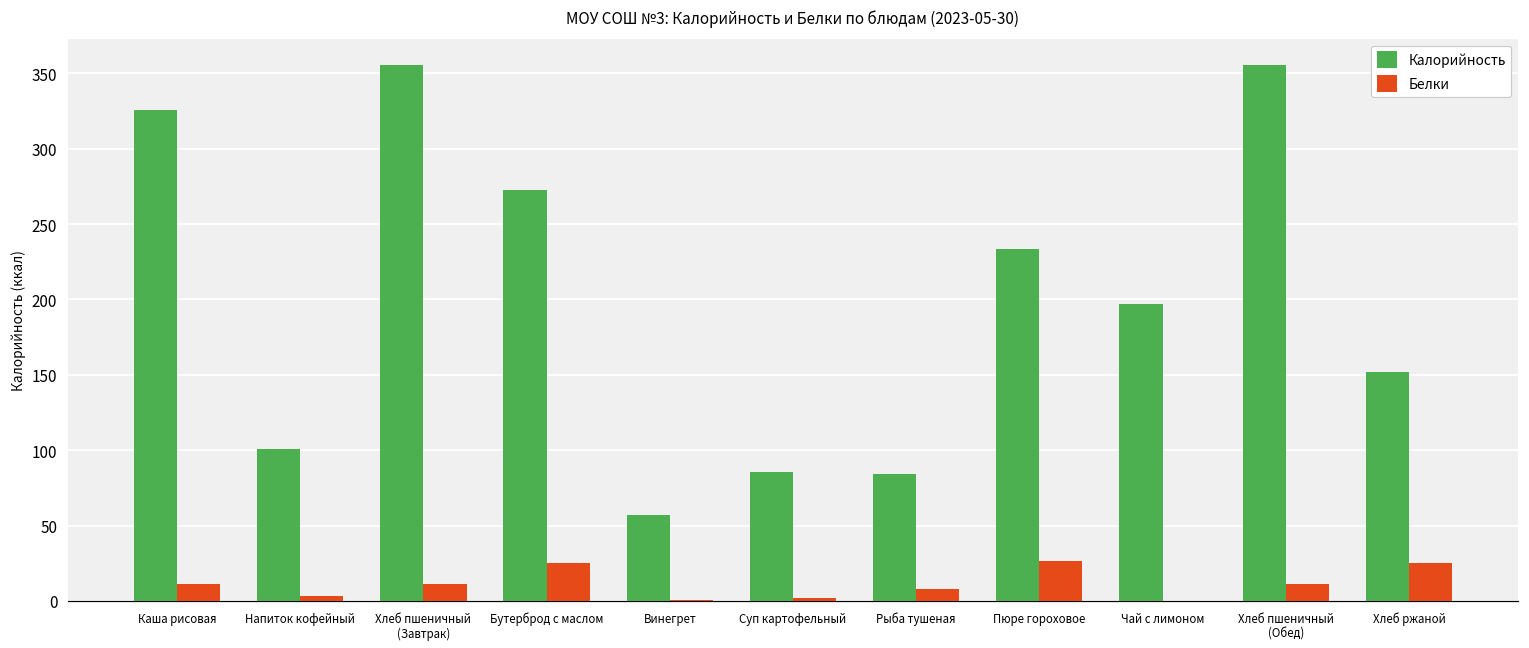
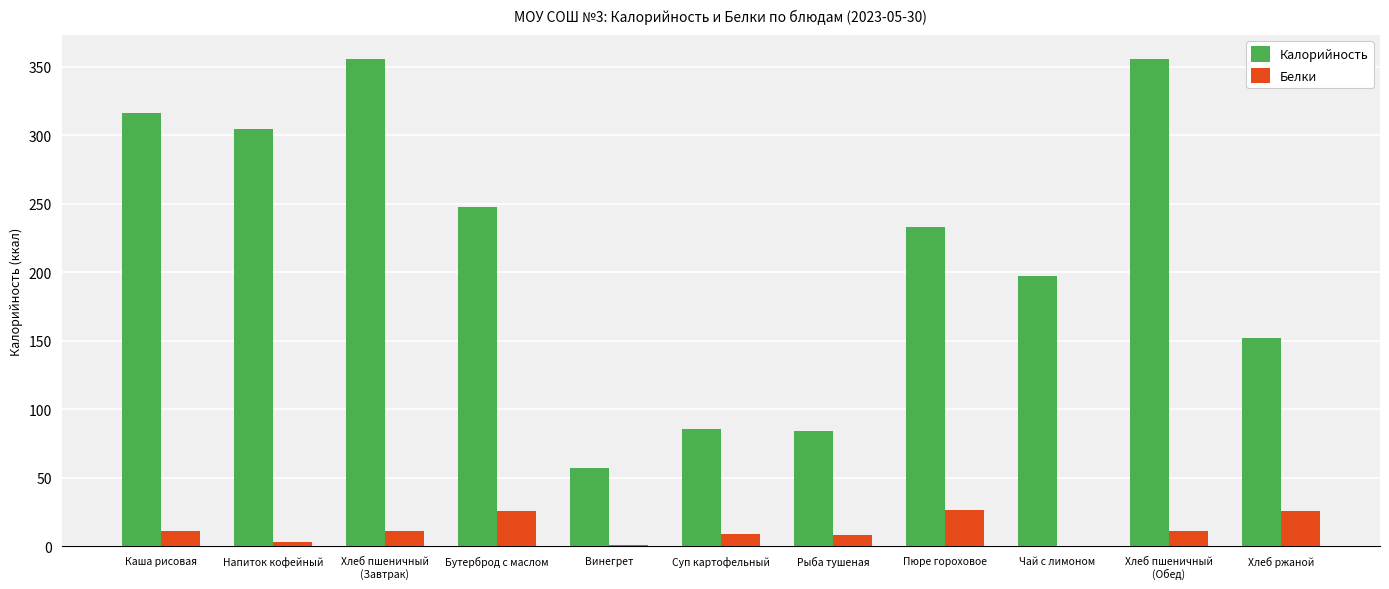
Калорийность, Каша рисовая: 325 -> 316
Калорийность, Напиток кофейный: 101 -> 304
Калорийность, Бутерброд с маслом: 273 -> 247
Белки, Суп картофельный: 2 -> 9
